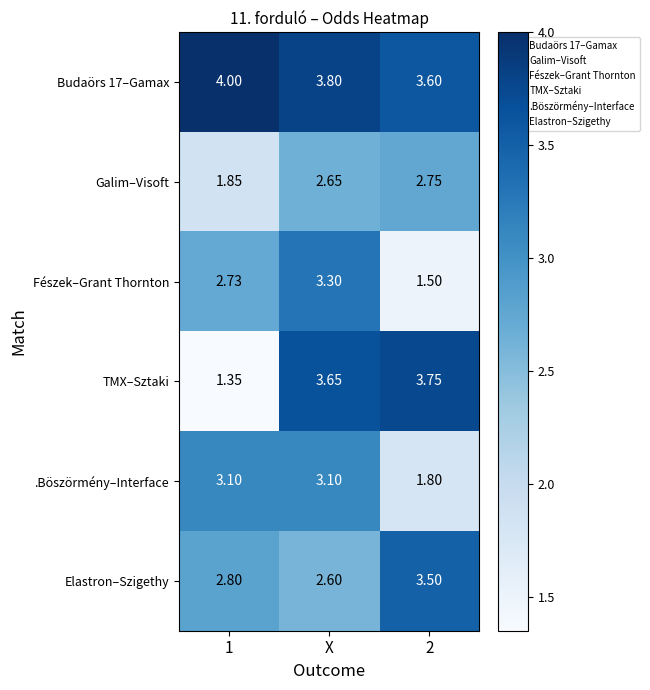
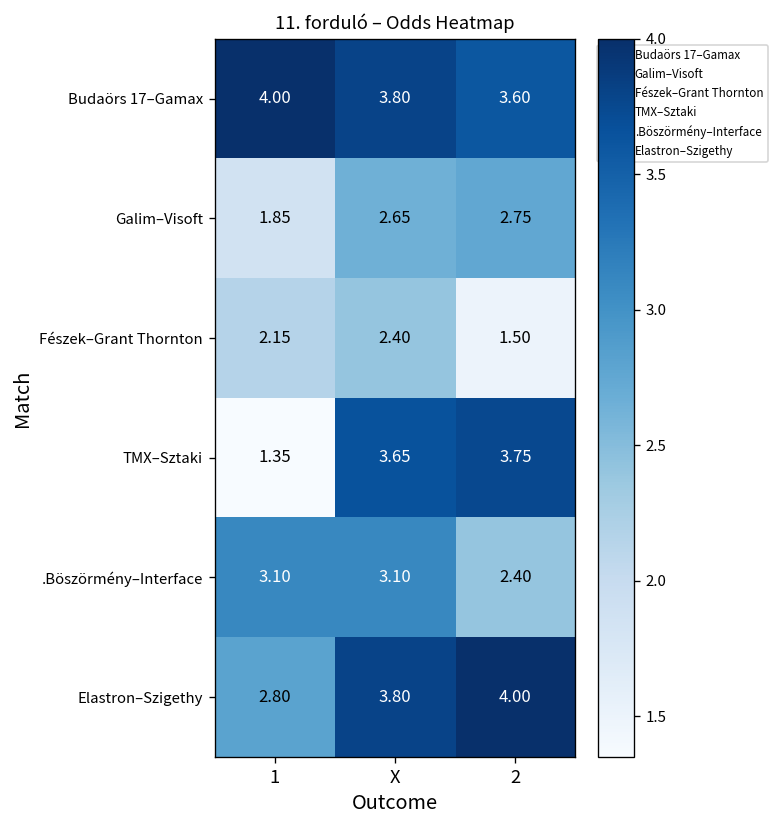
Fészek–Grant Thornton, 1: 2.73 -> 2.15
Fészek–Grant Thornton, X: 3.30 -> 2.40
.Böszörmény–Interface, 2: 1.80 -> 2.40
Elastron–Szigethy, X: 2.60 -> 3.80
Elastron–Szigethy, 2: 3.50 -> 4.00
